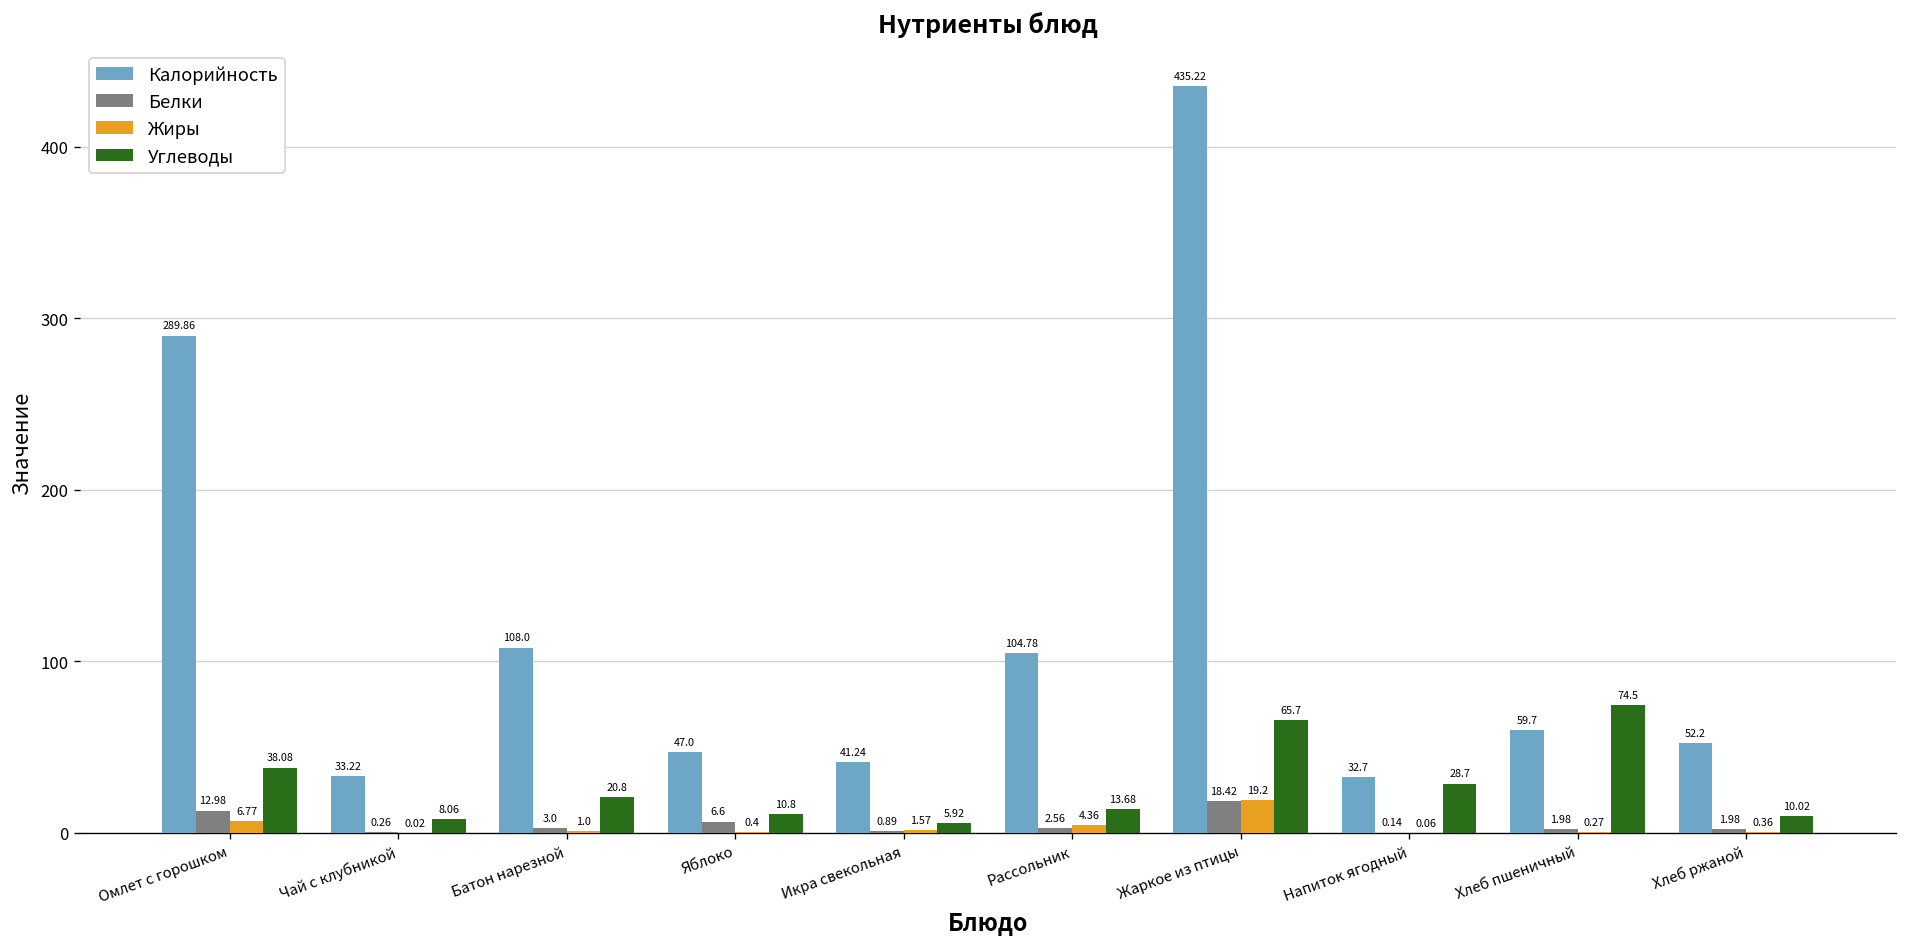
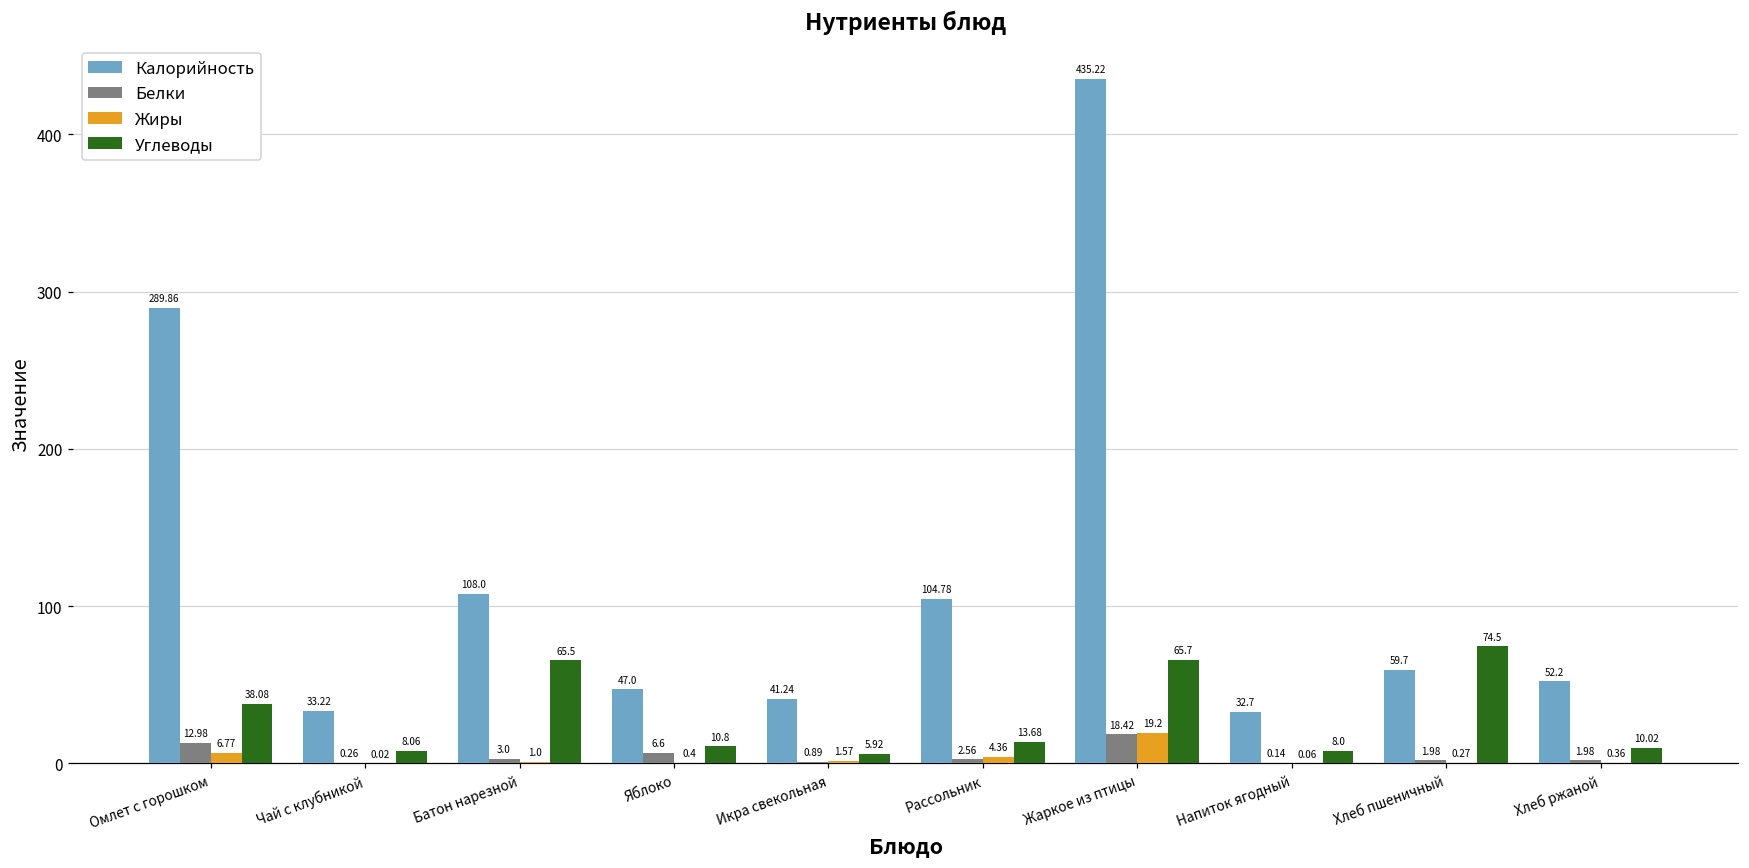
Углеводы, Батон нарезной: 20.8 -> 65.5
Углеводы, Напиток ягодный: 28.7 -> 8.0
